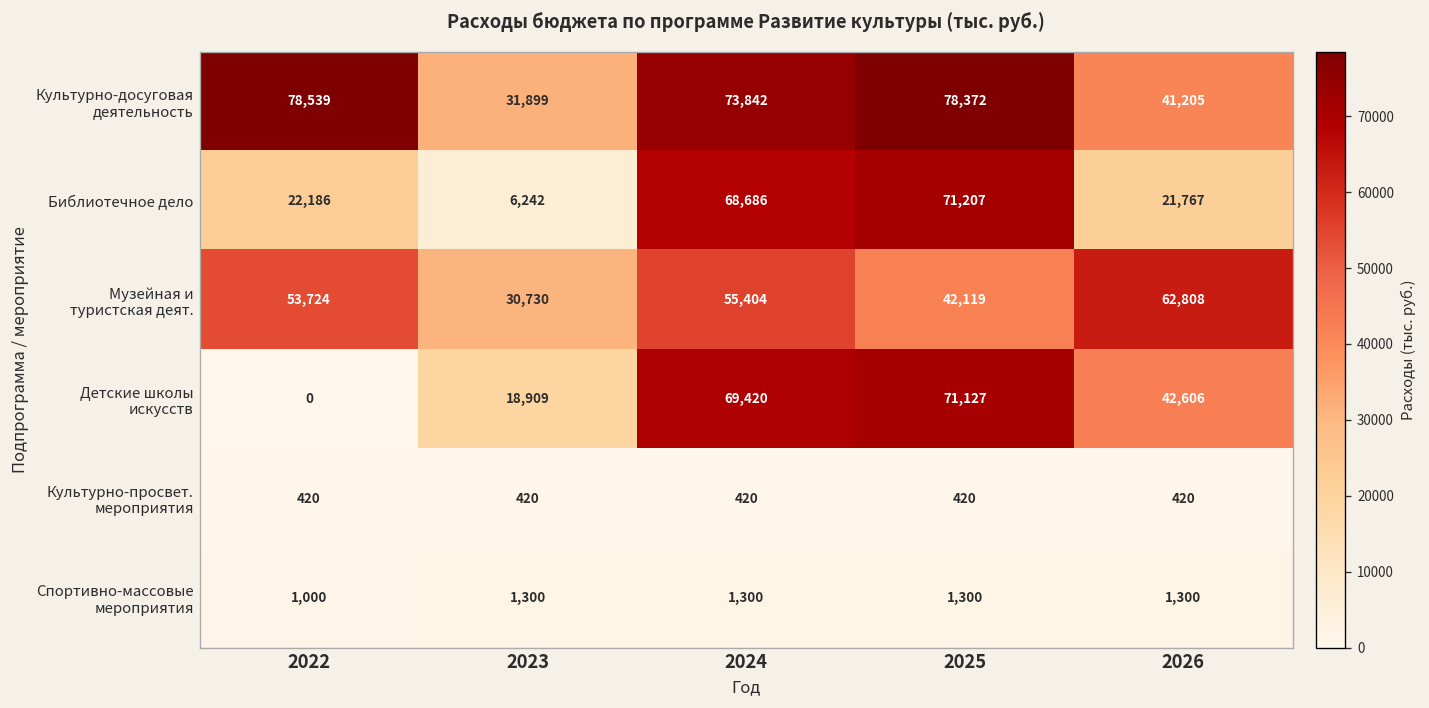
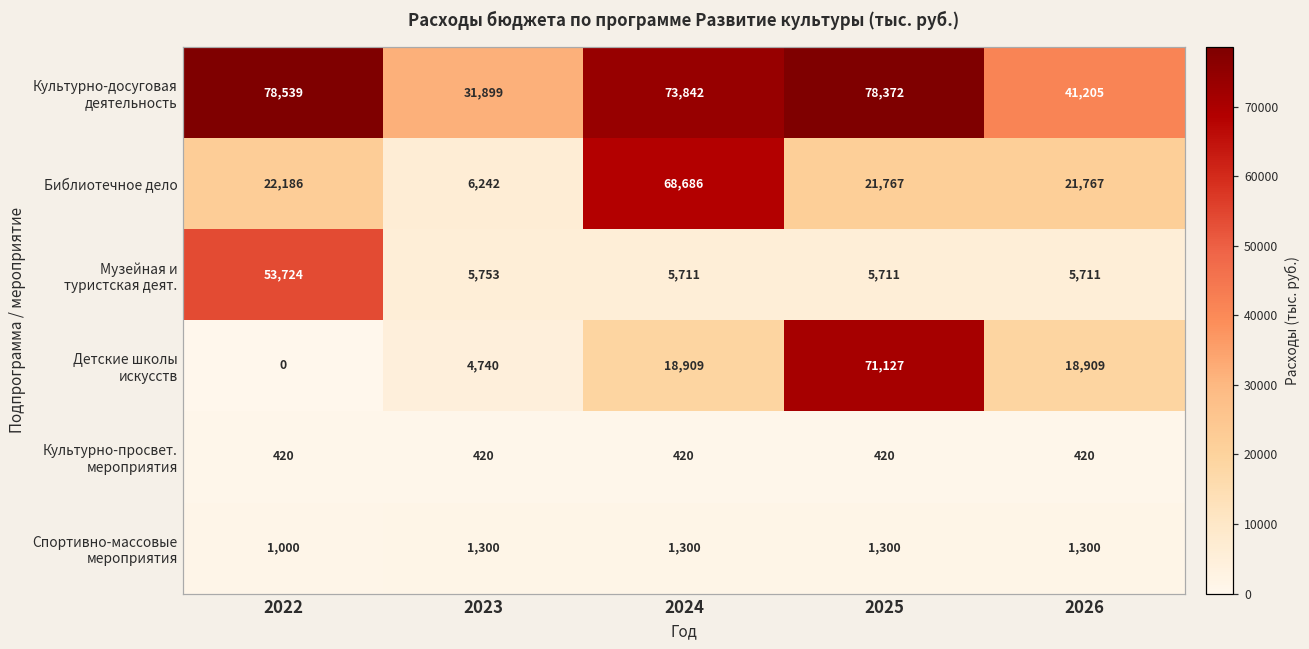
Библиотечное дело, 2025: 71,207 -> 21,767
Музейная и туристская деят., 2023: 30,730 -> 5,753
Музейная и туристская деят., 2024: 55,404 -> 5,711
Музейная и туристская деят., 2025: 42,119 -> 5,711
Музейная и туристская деят., 2026: 62,808 -> 5,711
Детские школы искусств, 2023: 18,909 -> 4,740
Детские школы искусств, 2024: 69,420 -> 18,909
Детские школы искусств, 2026: 42,606 -> 18,909
